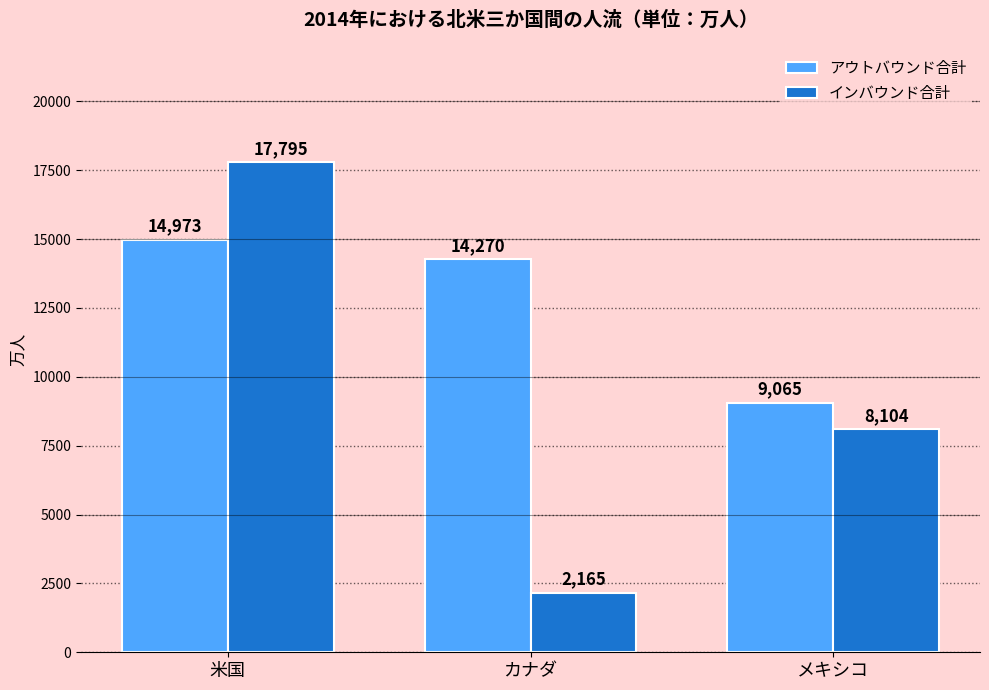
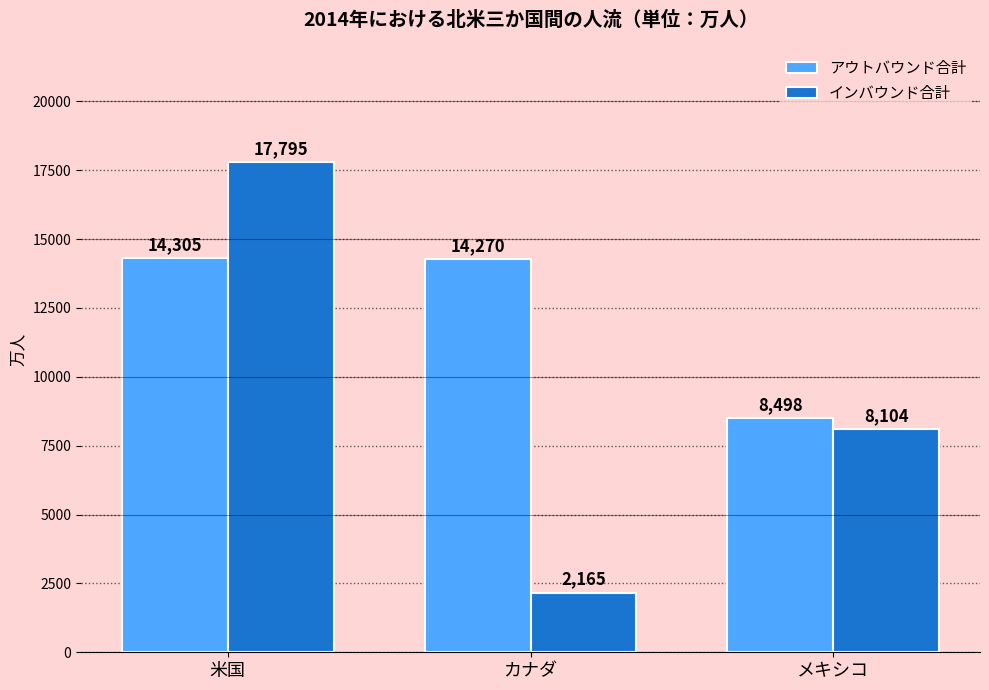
アウトバウンド合計, 米国: 14,973 -> 14,305
アウトバウンド合計, メキシコ: 9,065 -> 8,498
